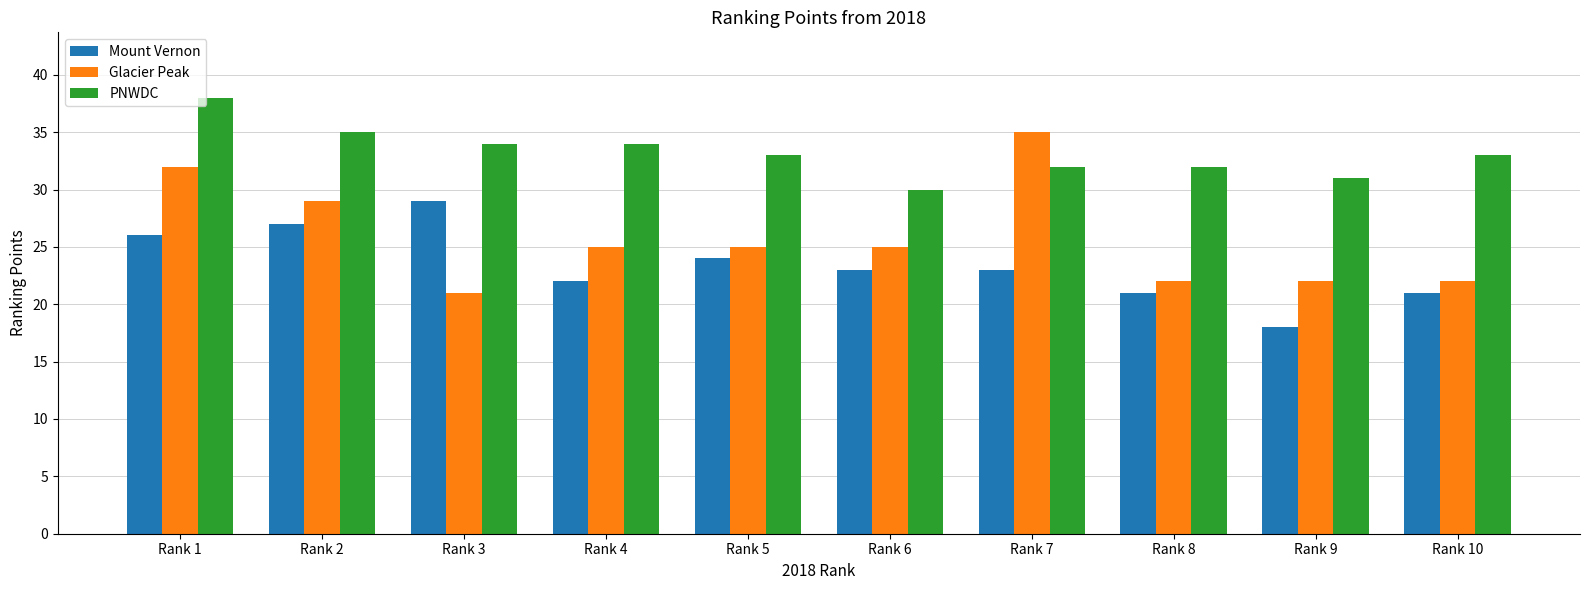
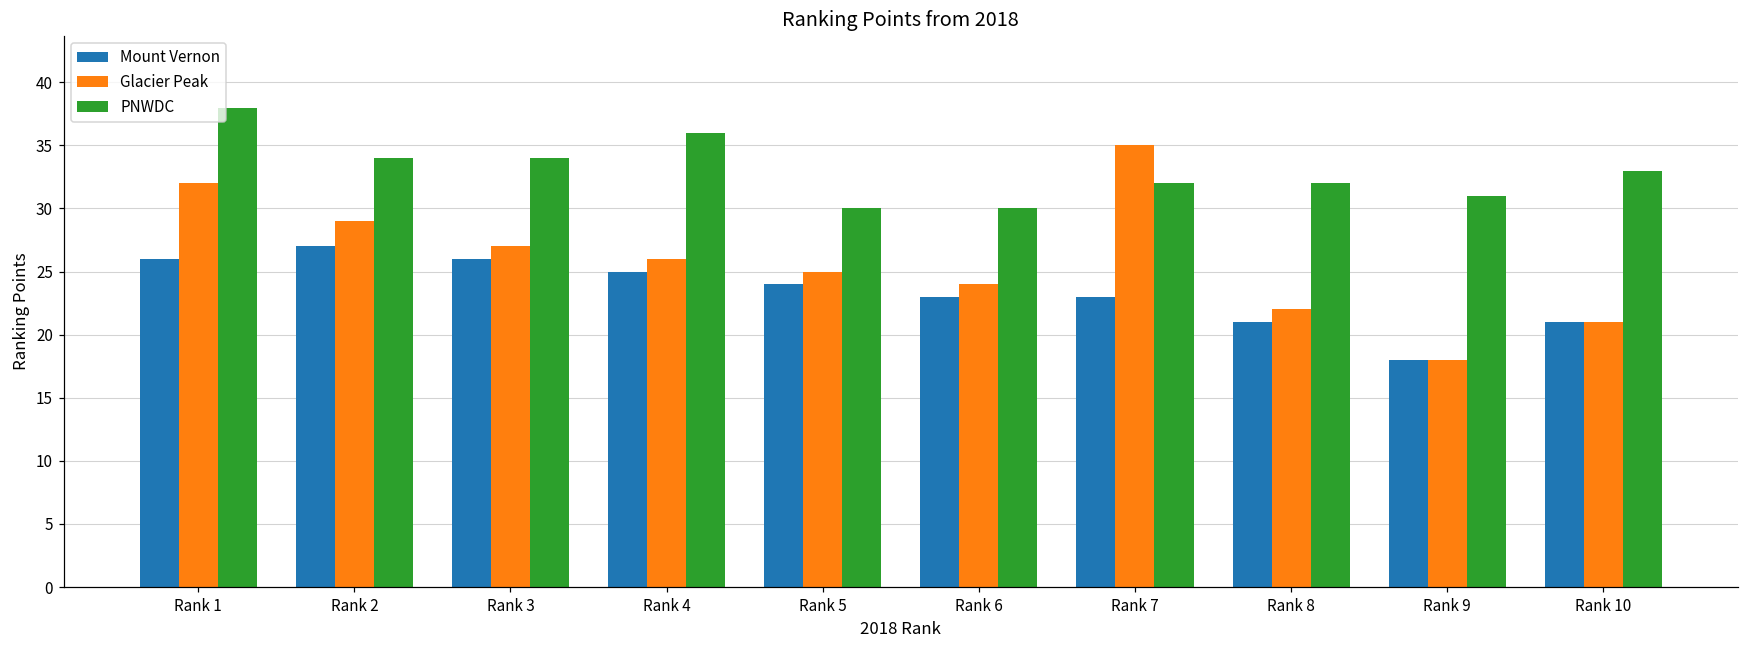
PNWDC, Rank 2: 35 -> 34
Mount Vernon, Rank 3: 29 -> 26
Glacier Peak, Rank 3: 21 -> 27
Mount Vernon, Rank 4: 22 -> 25
Glacier Peak, Rank 4: 25 -> 26
PNWDC, Rank 4: 34 -> 36
PNWDC, Rank 5: 33 -> 30
Glacier Peak, Rank 6: 25 -> 24
Glacier Peak, Rank 9: 22 -> 18
Glacier Peak, Rank 10: 22 -> 21
